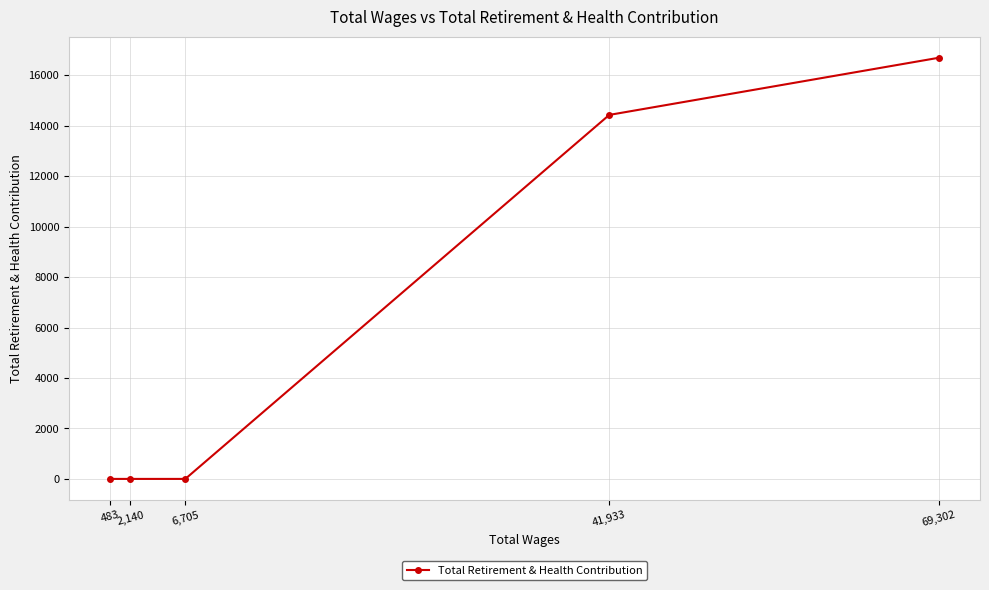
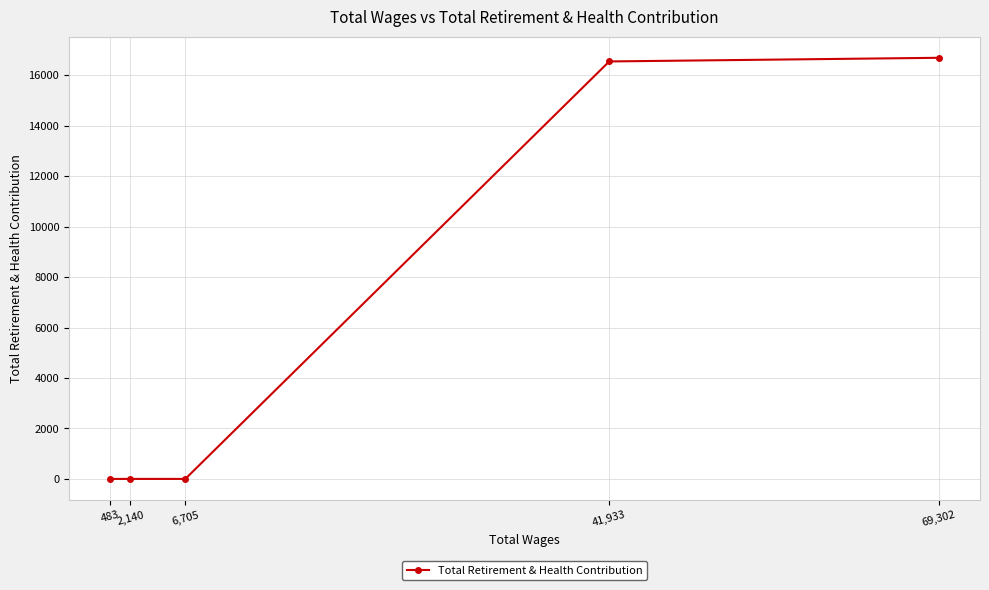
41,933: 14400 -> 16500
